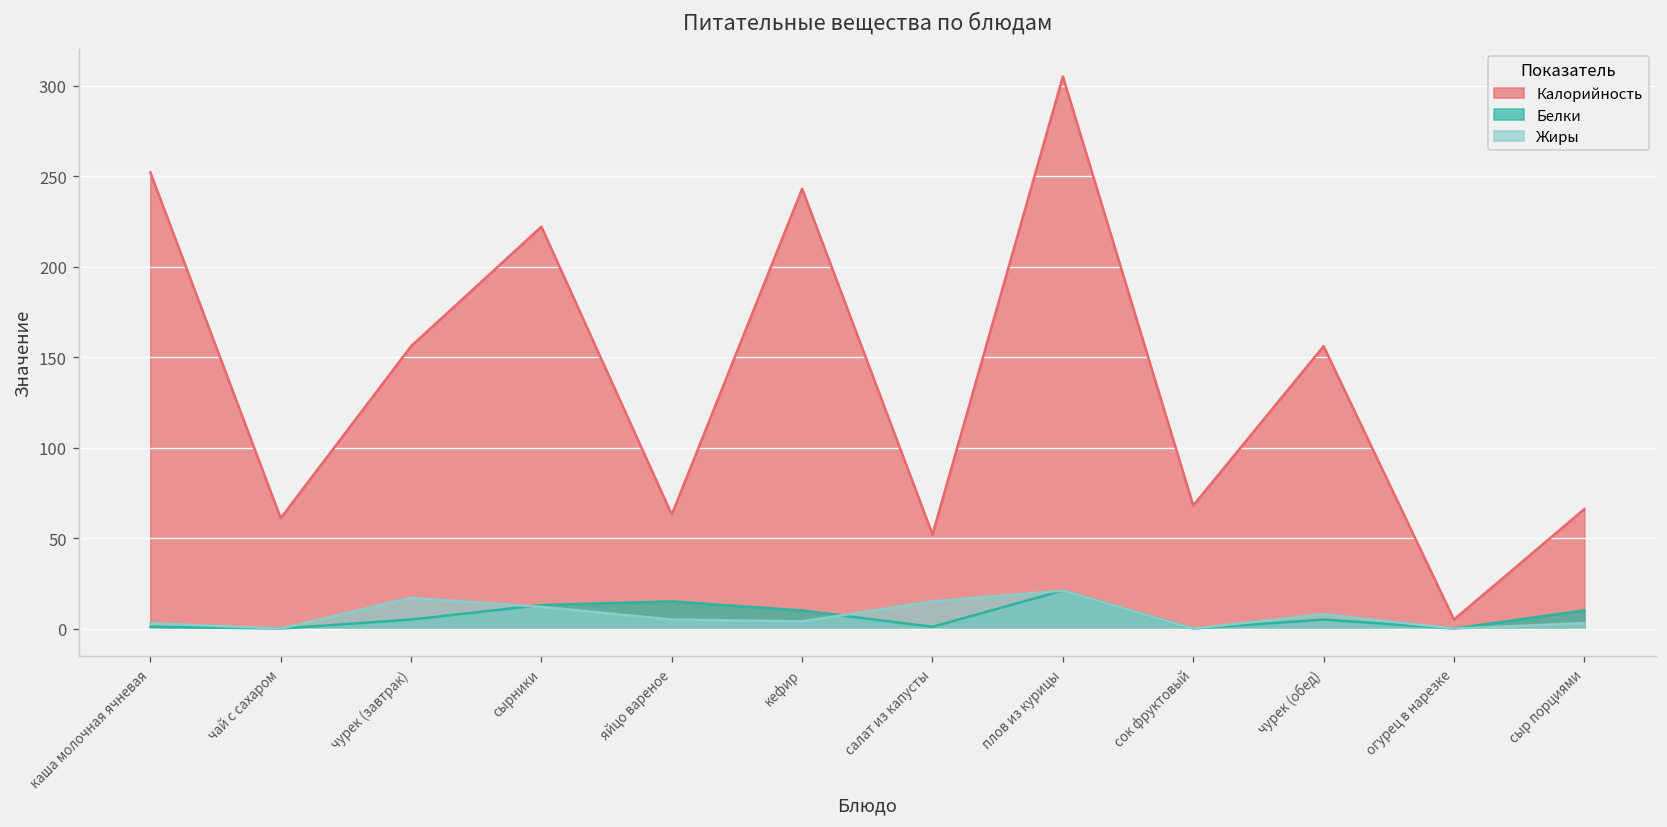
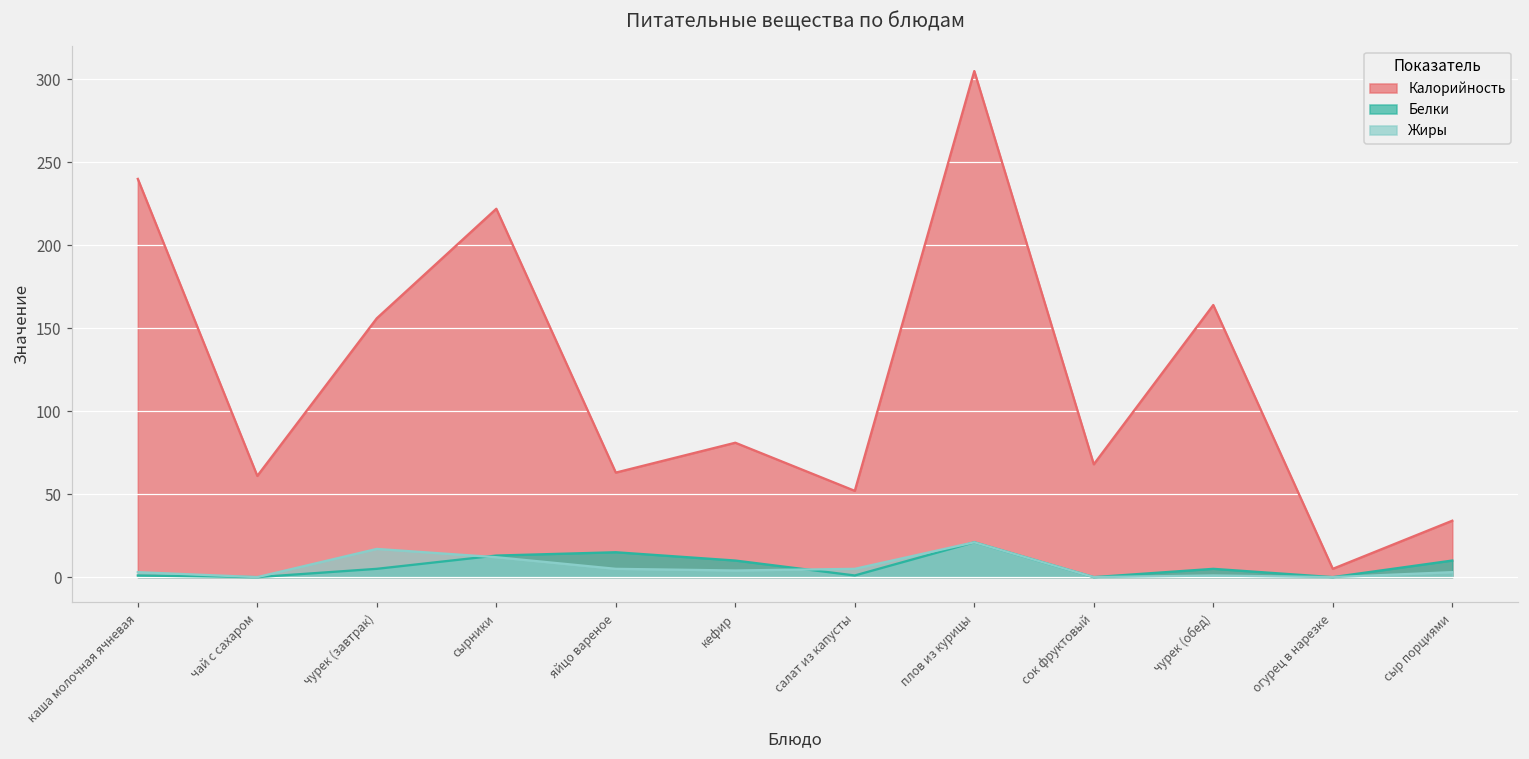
Калорийность, каша молочная ячневая: 252 -> 240
Калорийность, кефир: 243 -> 81
Жиры, салат из капусты: 15 -> 5
Калорийность, чурек (обед): 156 -> 164
Жиры, чурек (обед): 8 -> 1
Калорийность, сыр порциями: 66 -> 34
